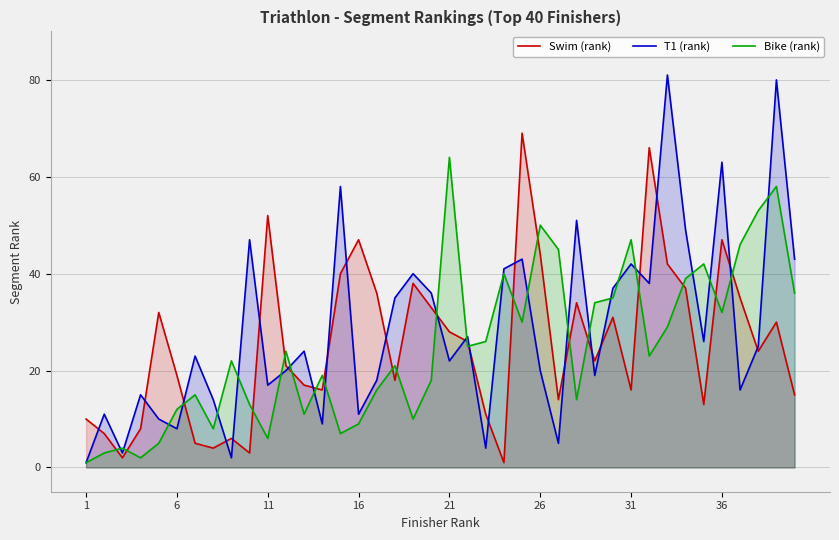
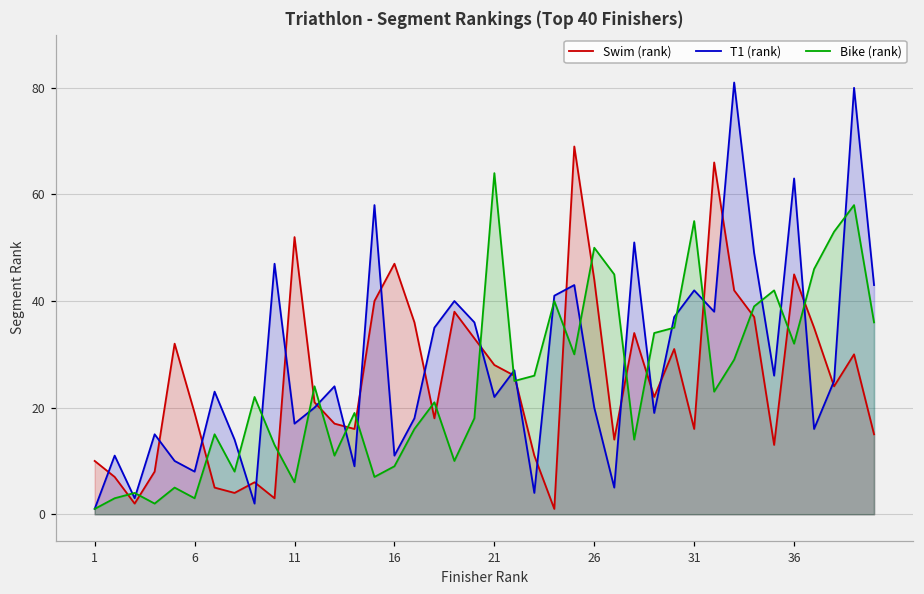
Bike (rank), 6: 12 -> 3
Bike (rank), 31: 47 -> 55
Swim (rank), 36: 47 -> 45
